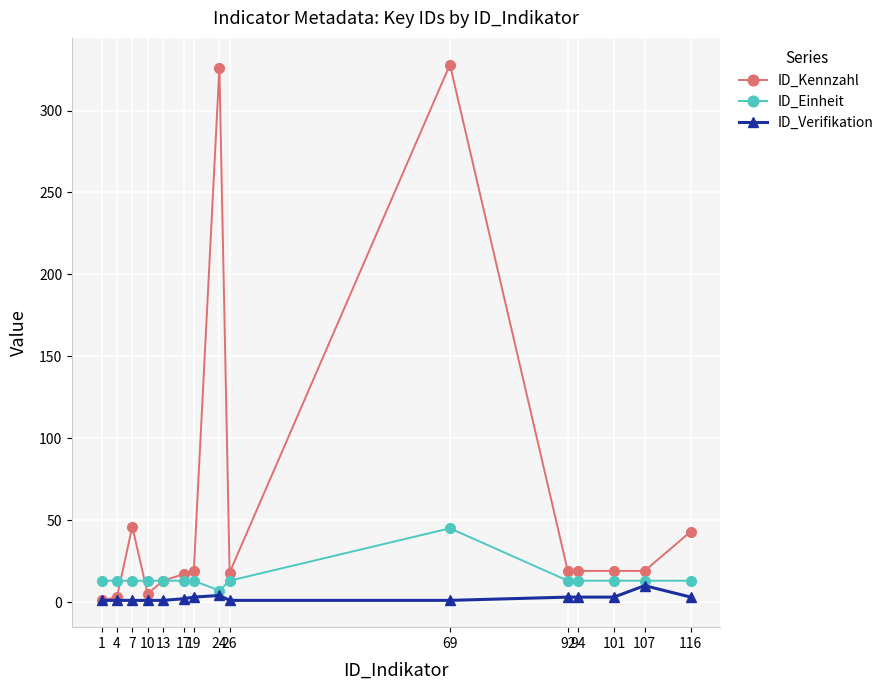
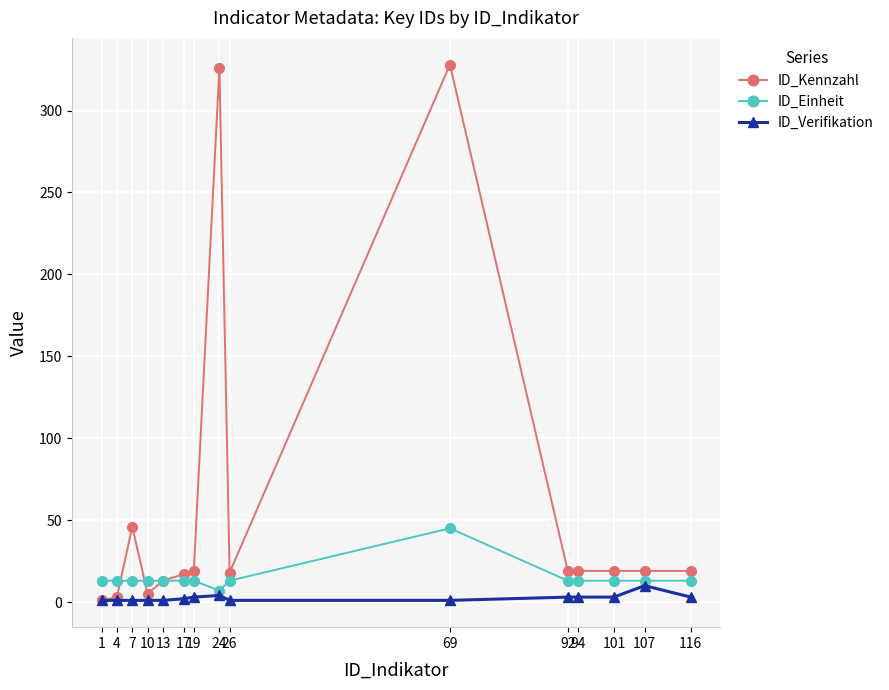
ID_Kennzahl, 116: 43 -> 19
